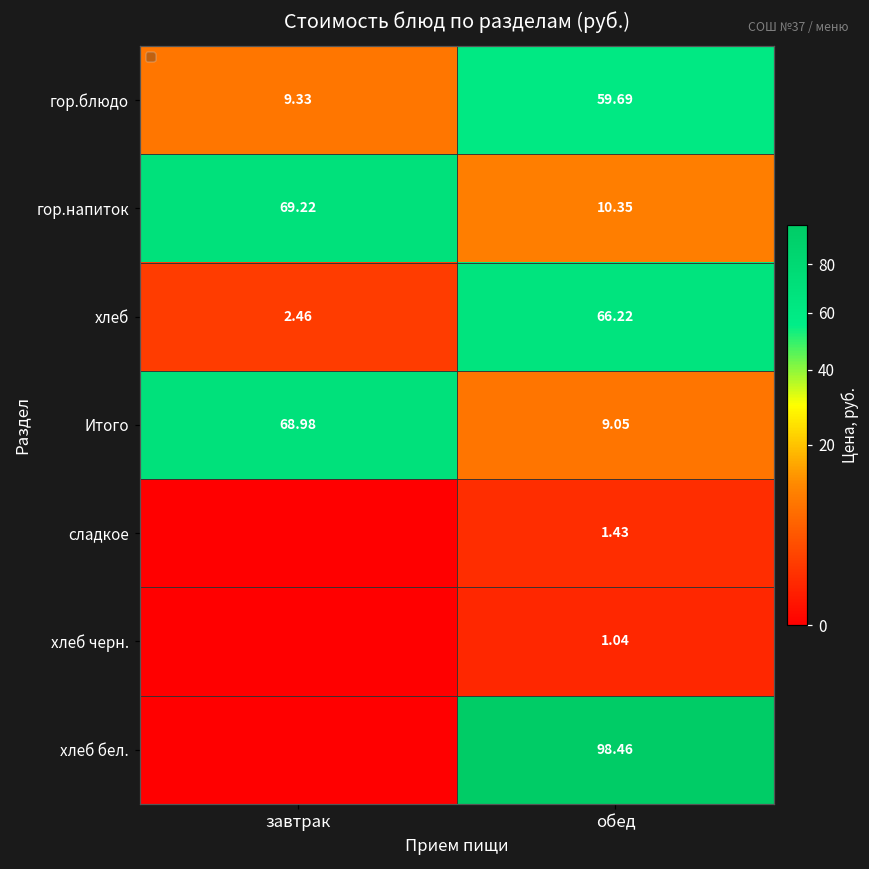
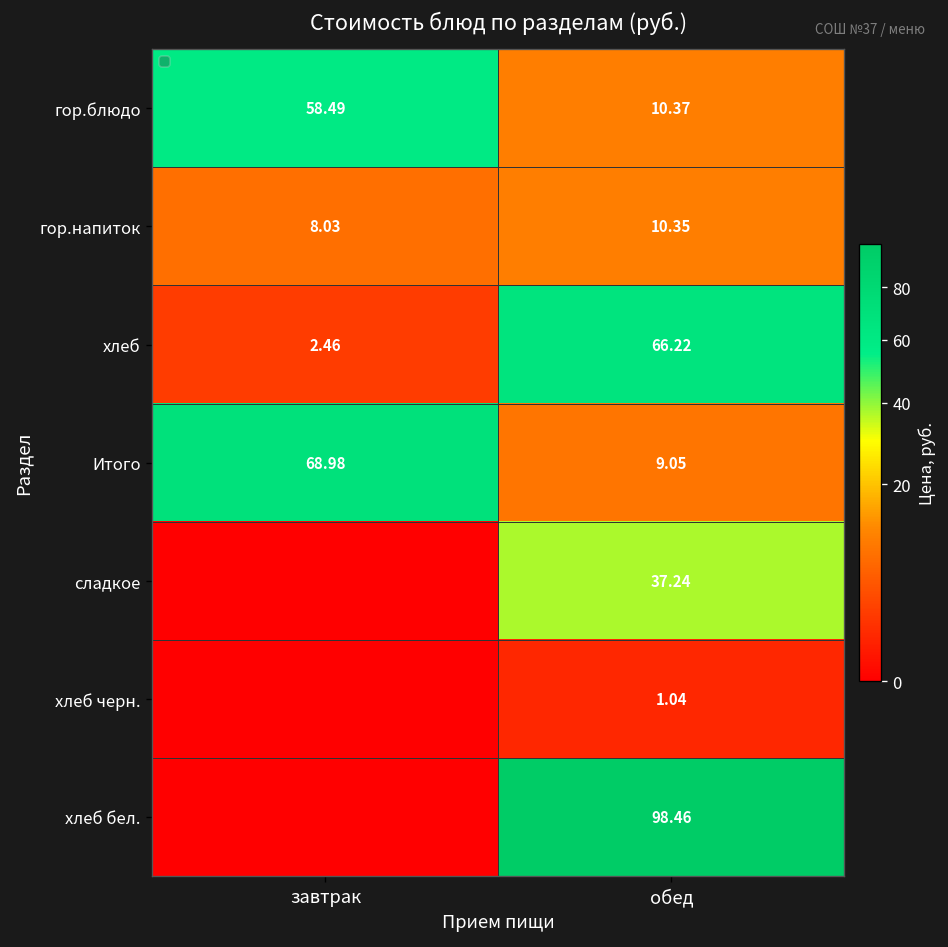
гор.блюдо, завтрак: 9.33 -> 58.49
гор.блюдо, обед: 59.69 -> 10.37
гор.напиток, завтрак: 69.22 -> 8.03
сладкое, обед: 1.43 -> 37.24
